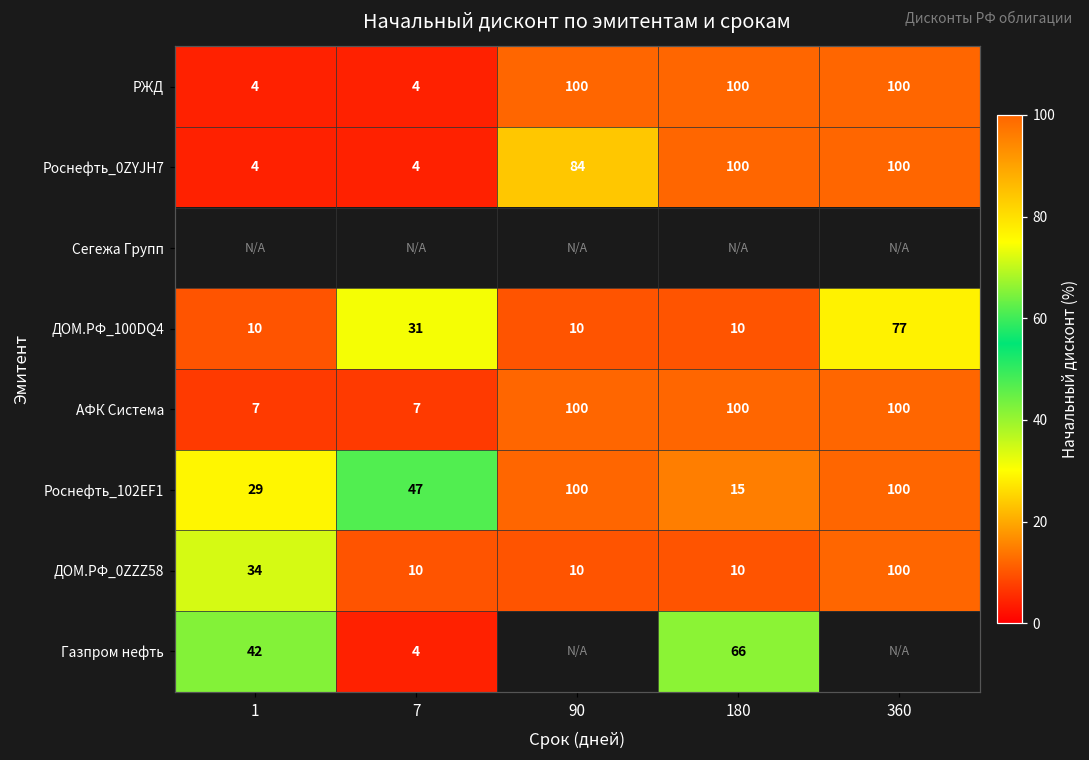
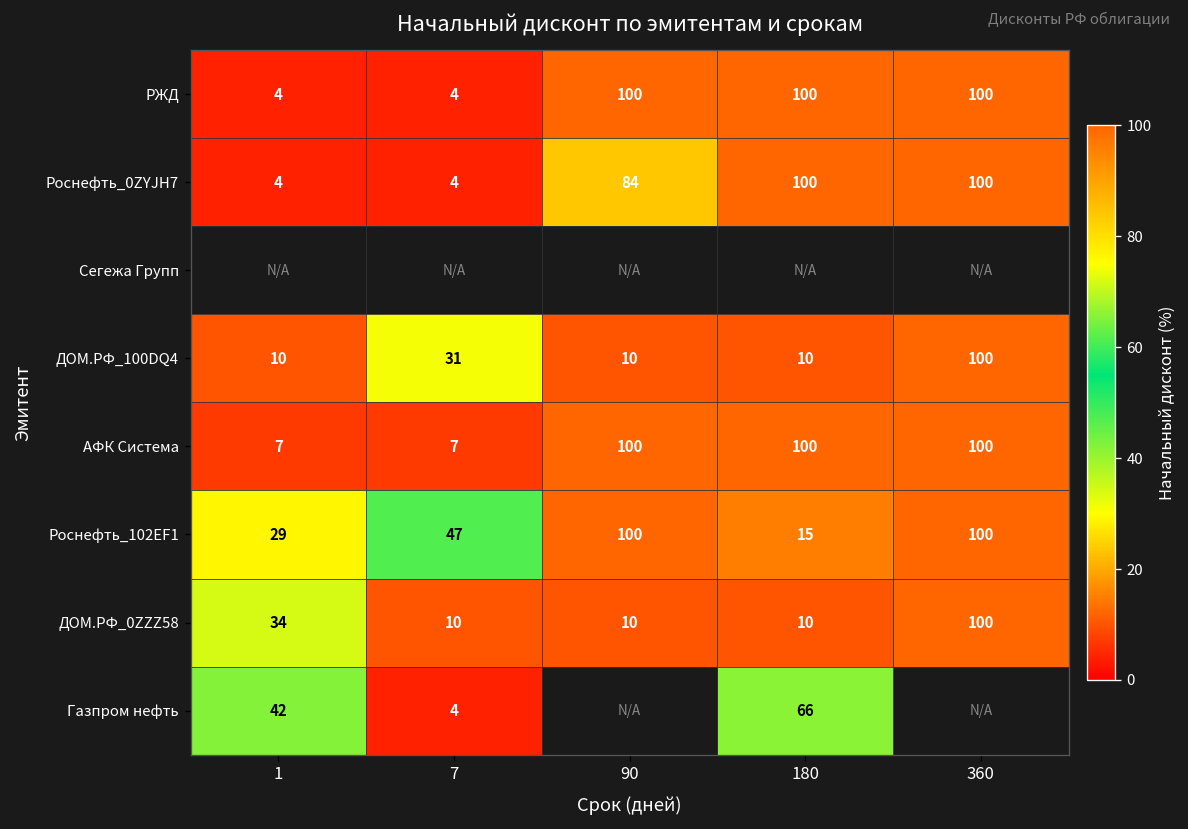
ДОМ.РФ_100DQ4, 360: 77 -> 100
